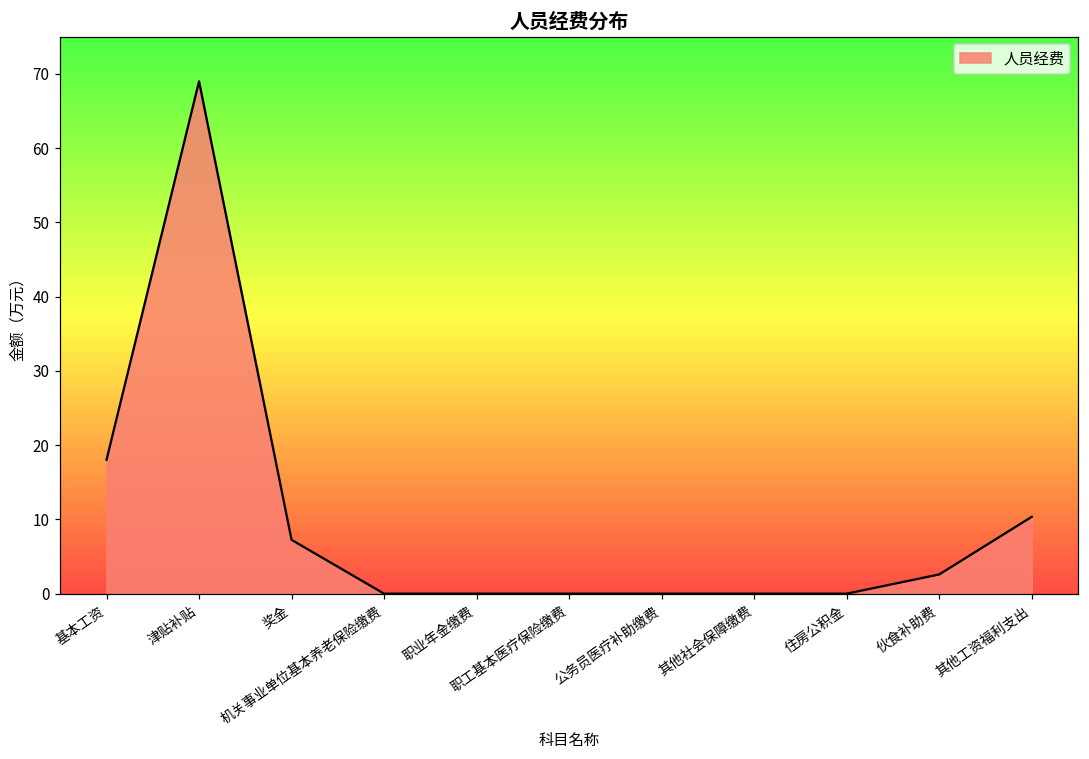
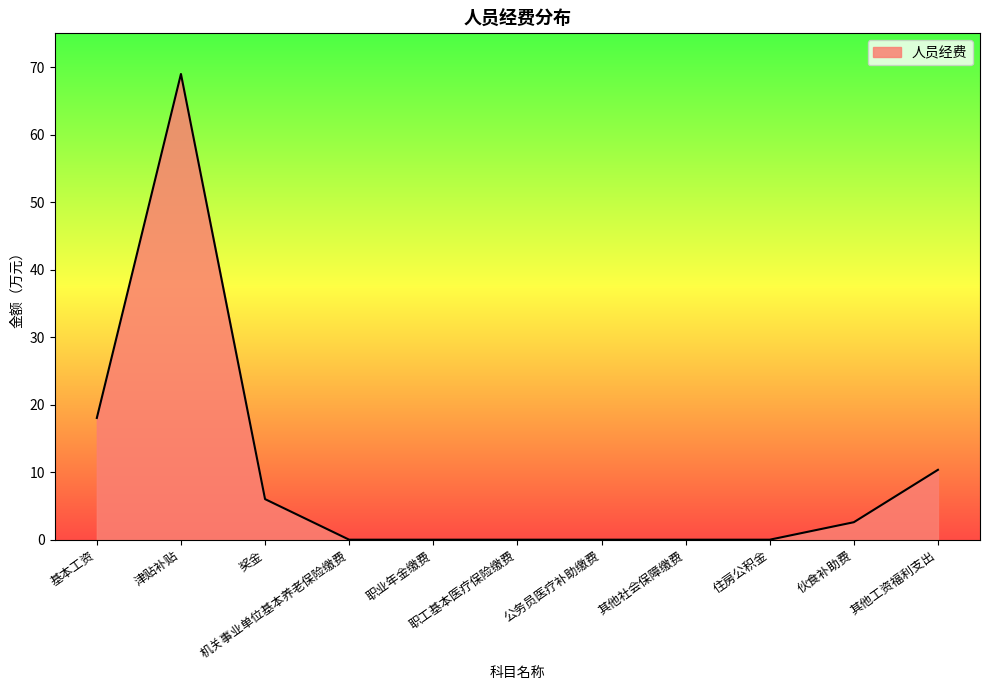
奖金: 7 -> 6
